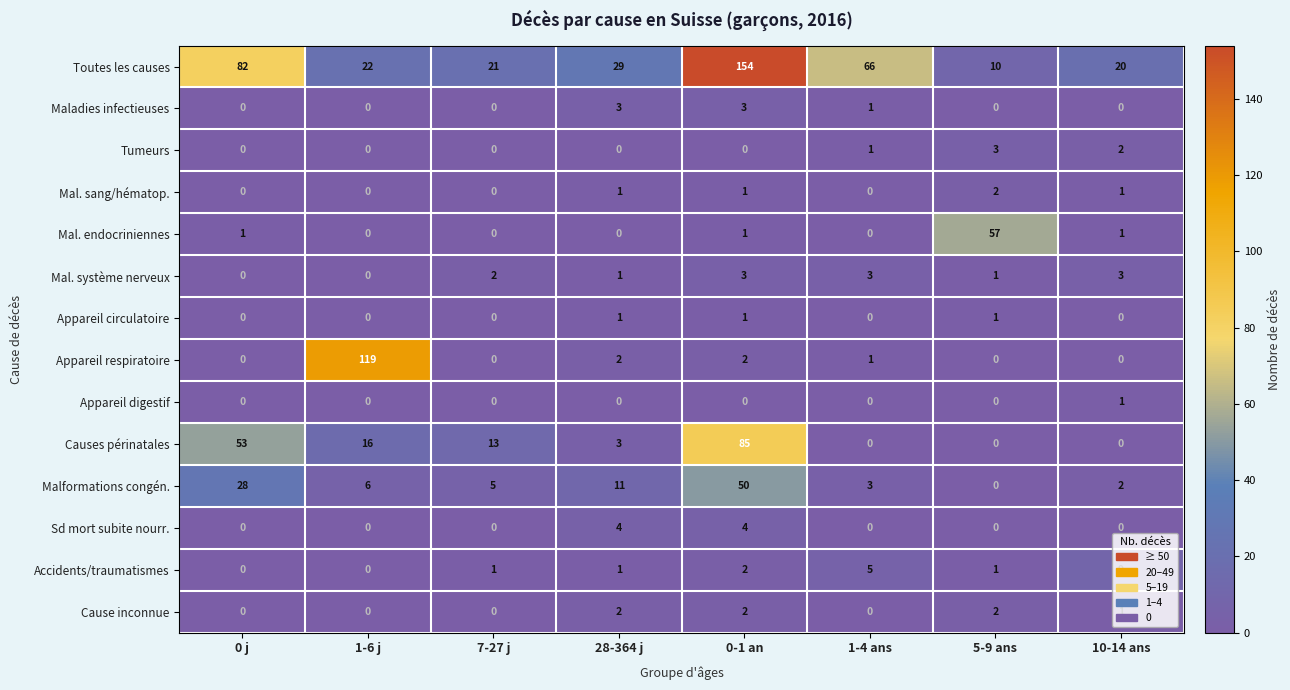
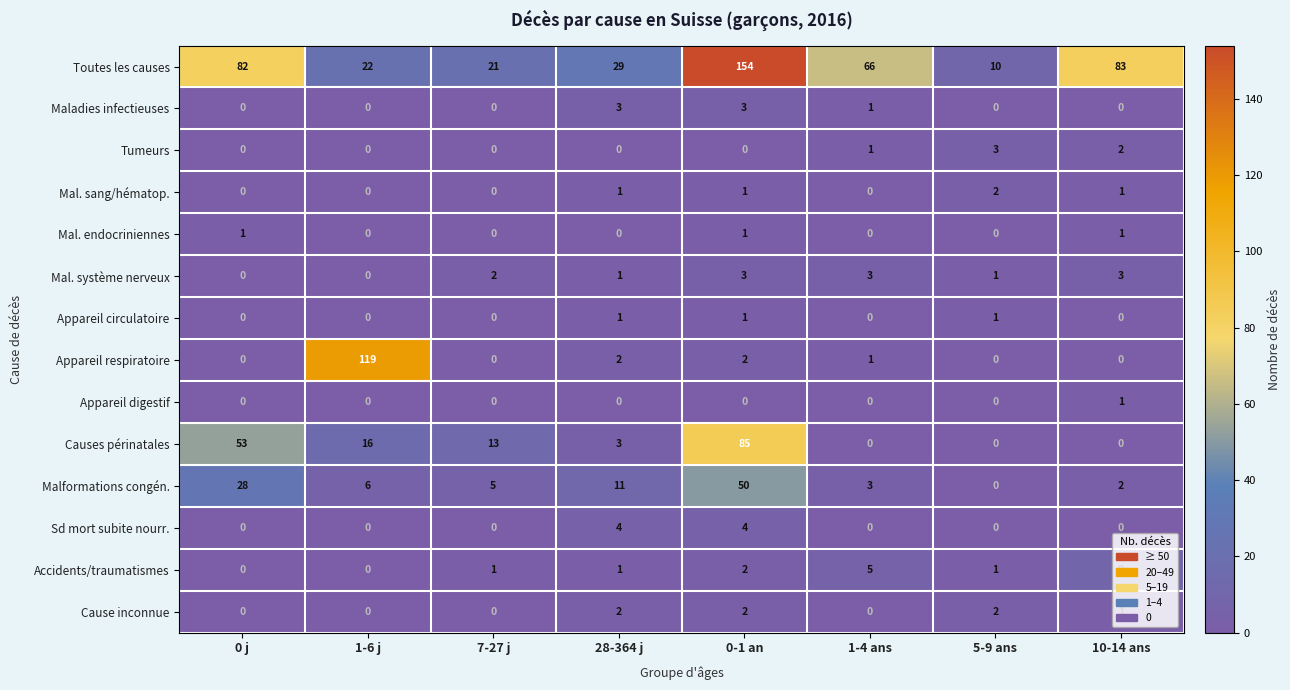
Toutes les causes, 10-14 ans: 20 -> 83
Mal. endocriniennes, 5-9 ans: 57 -> 0
